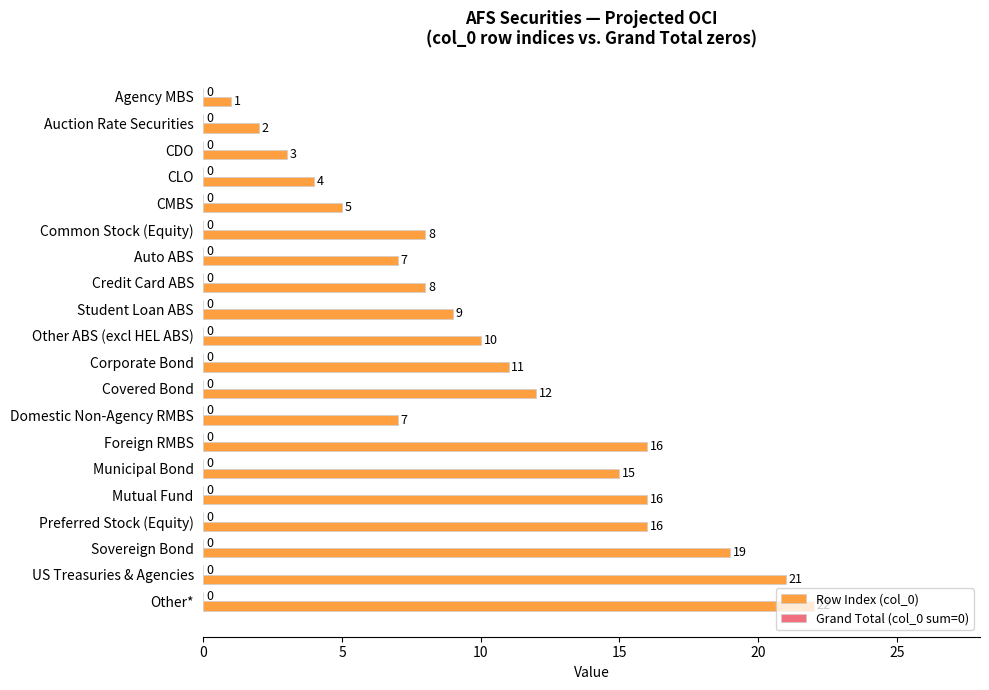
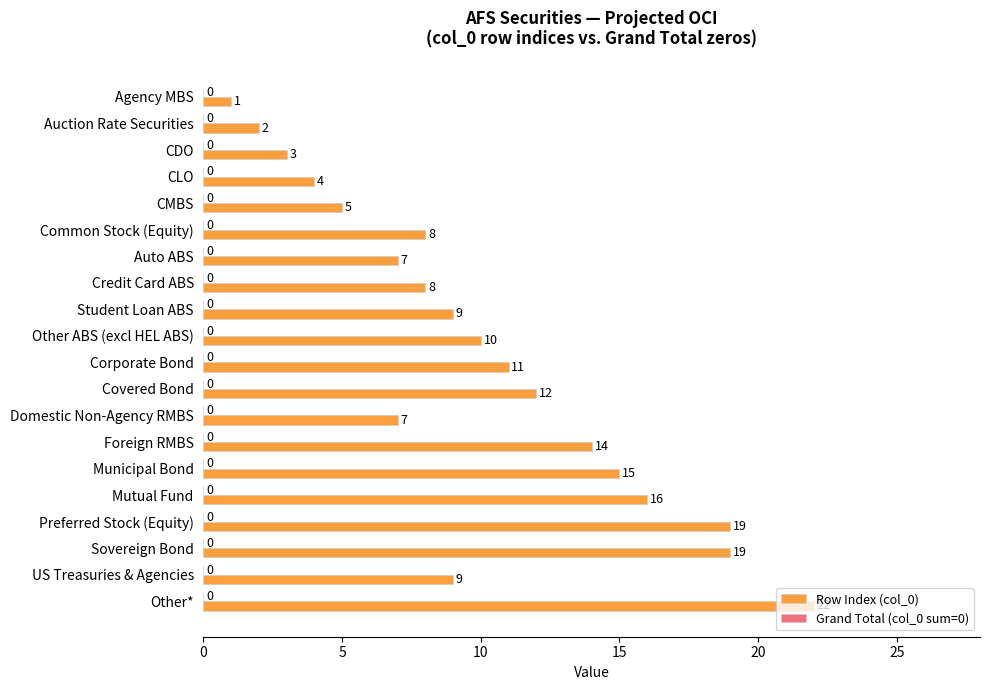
Row Index (col_0), Foreign RMBS: 16 -> 14
Row Index (col_0), Preferred Stock (Equity): 16 -> 19
Row Index (col_0), US Treasuries & Agencies: 21 -> 9
